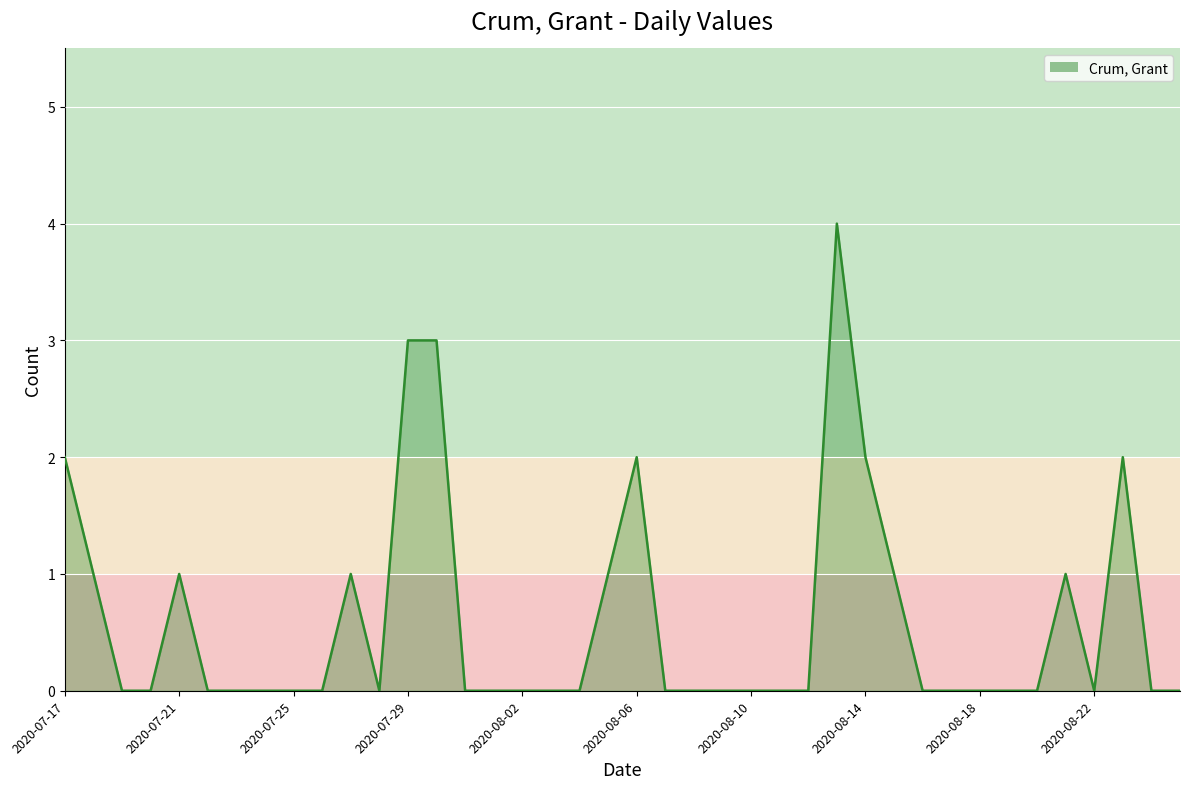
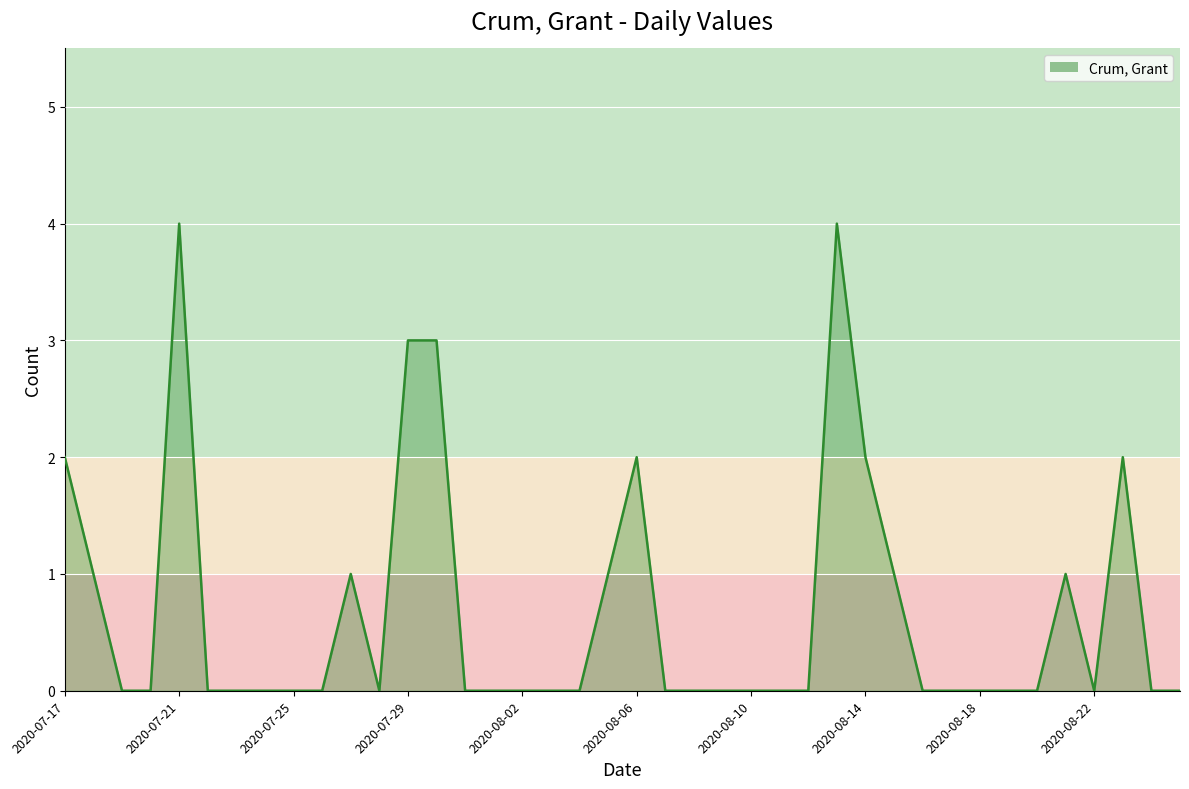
2020-07-21: 1 -> 4
